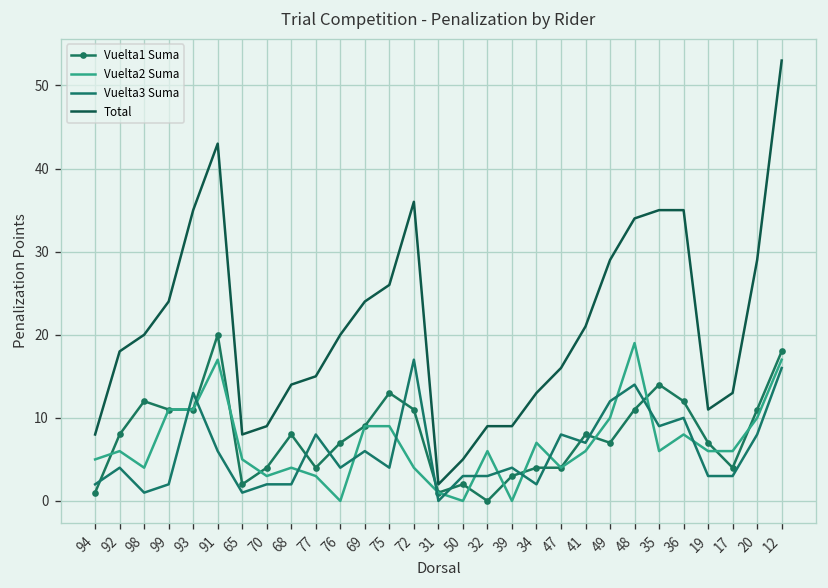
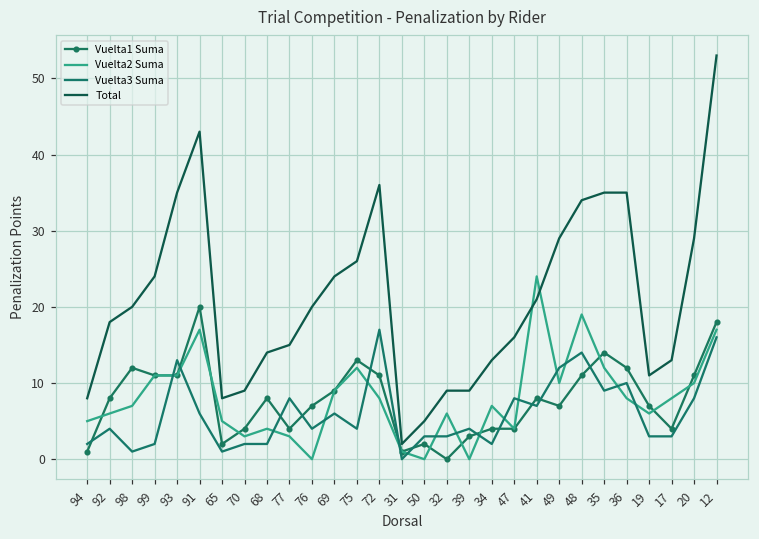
Vuelta2 Suma, 98: 4 -> 7
Vuelta2 Suma, 75: 9 -> 12
Vuelta2 Suma, 72: 4 -> 8
Vuelta2 Suma, 41: 6 -> 24
Vuelta2 Suma, 35: 6 -> 12
Vuelta2 Suma, 17: 6 -> 8
